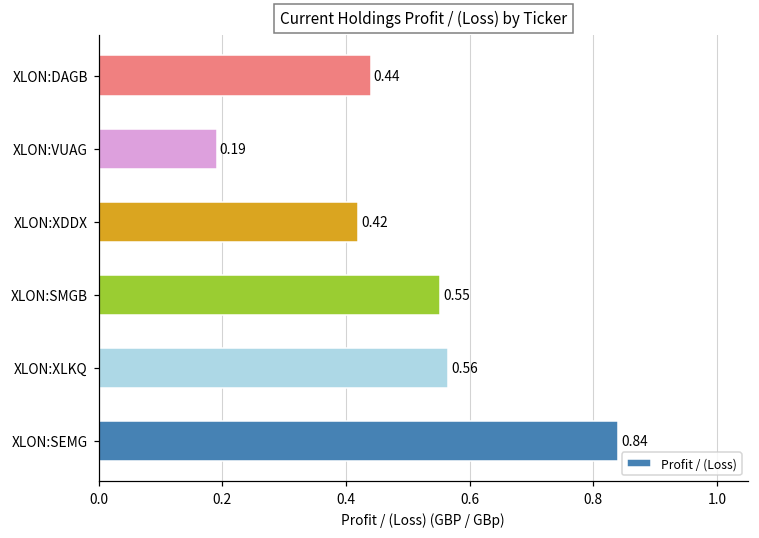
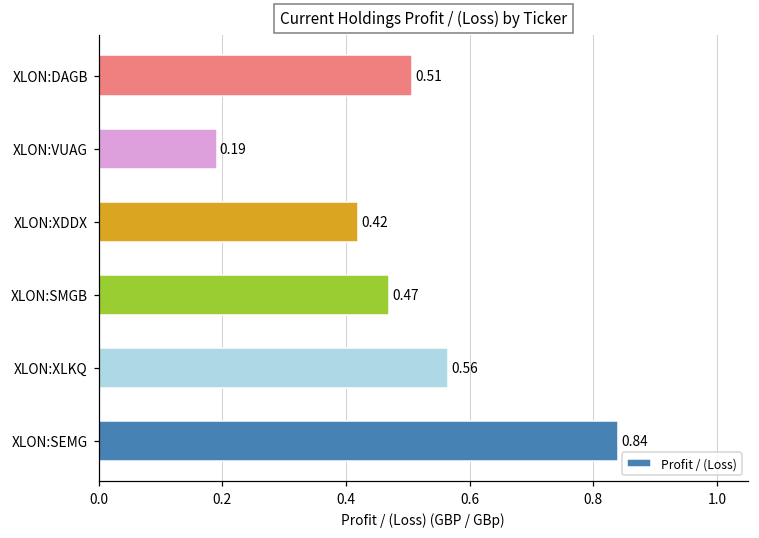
XLON:DAGB: 0.44 -> 0.51
XLON:SMGB: 0.55 -> 0.47
